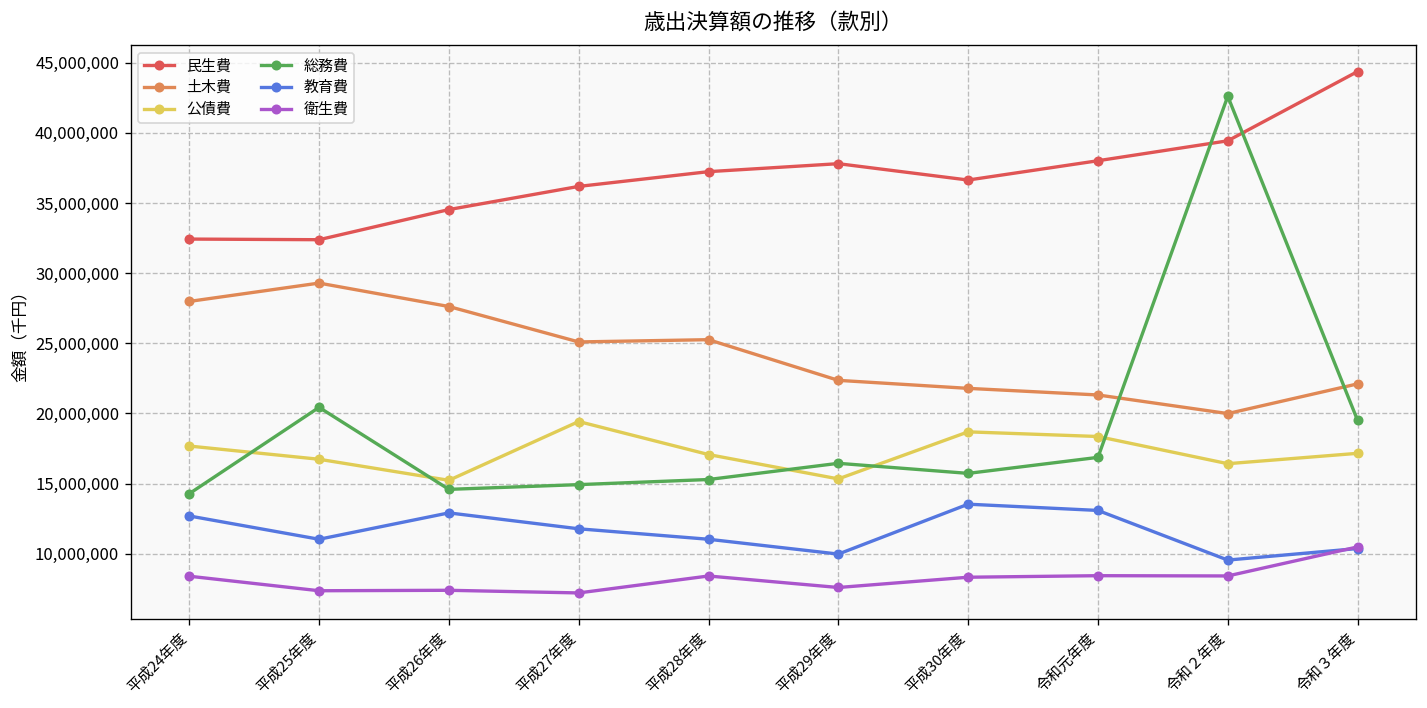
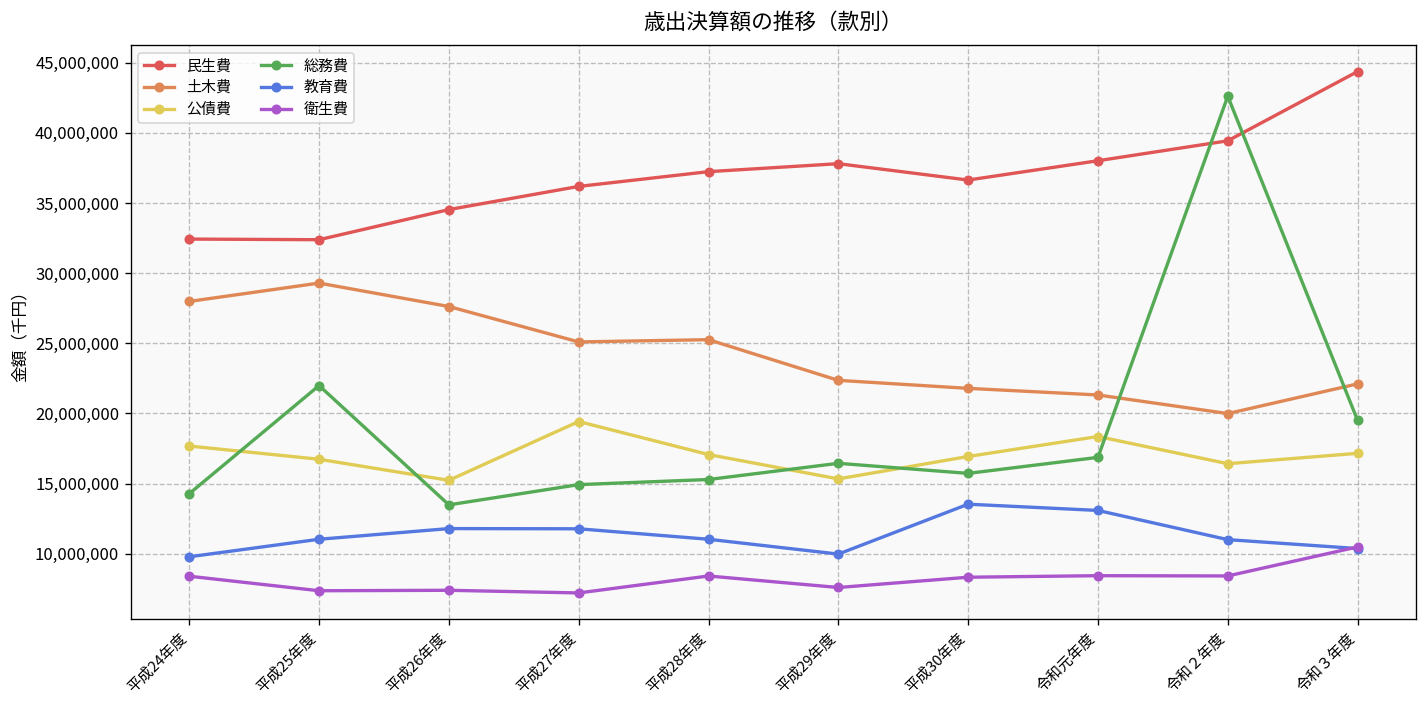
教育費, 平成24年度: 12,700,000 -> 9,800,000
総務費, 平成25年度: 20,400,000 -> 22,000,000
総務費, 平成26年度: 14,600,000 -> 13,500,000
教育費, 平成26年度: 12,900,000 -> 11,800,000
公債費, 平成30年度: 18,700,000 -> 16,900,000
教育費, 令和２年度: 9,600,000 -> 11,000,000
